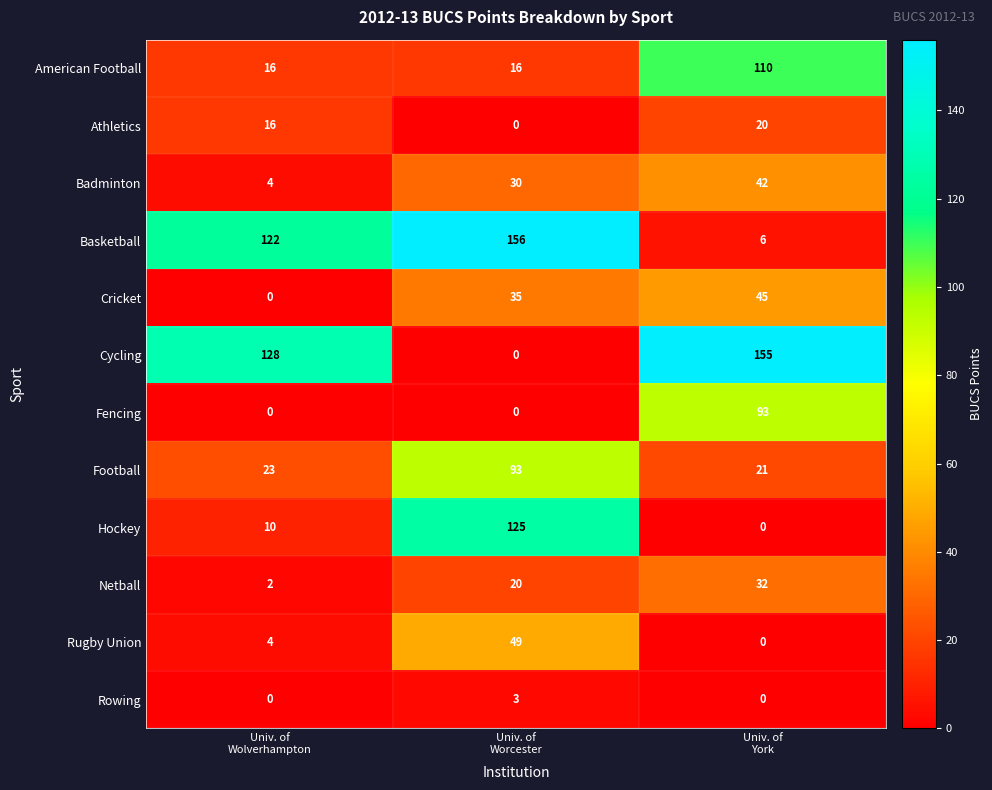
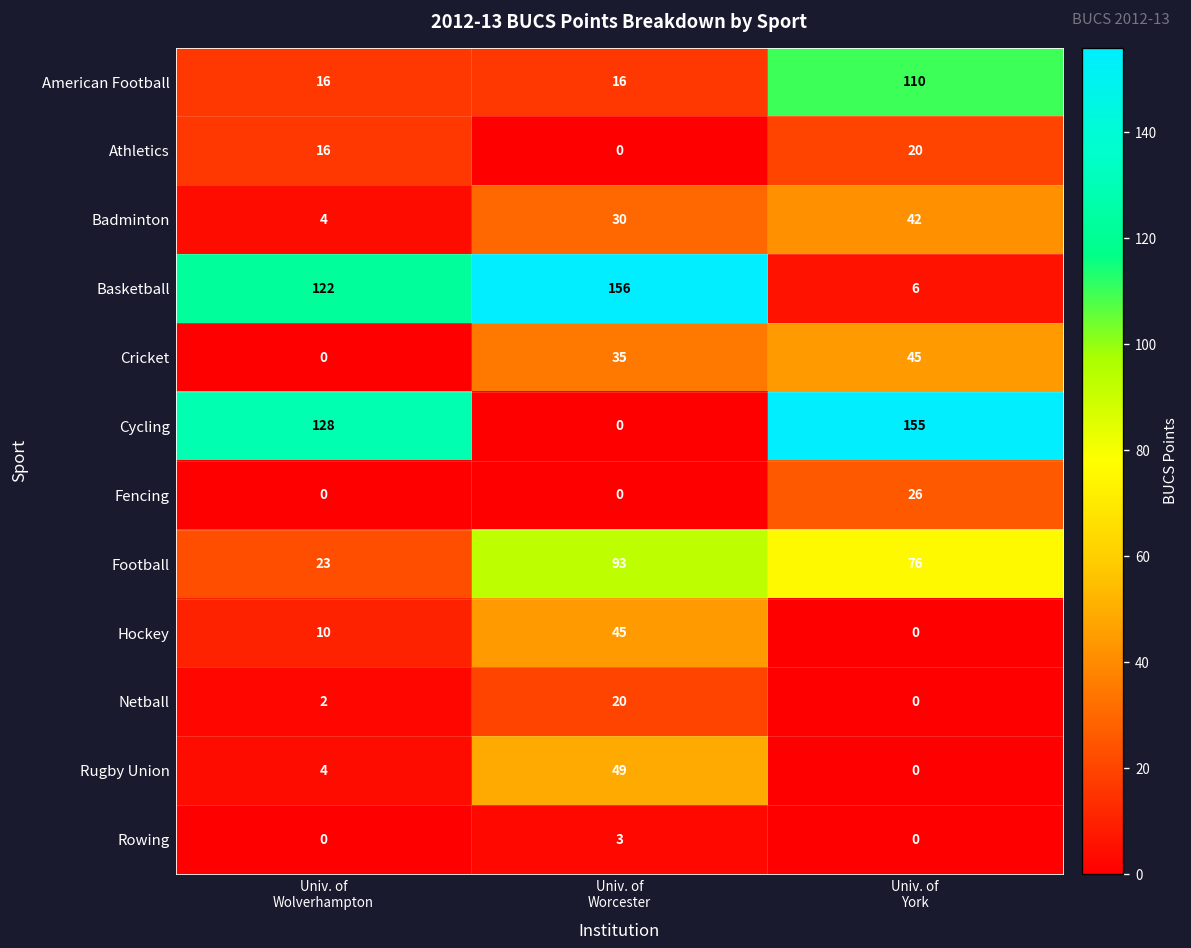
Fencing, Univ. of York: 93 -> 26
Football, Univ. of York: 21 -> 76
Hockey, Univ. of Worcester: 125 -> 45
Netball, Univ. of York: 32 -> 0
